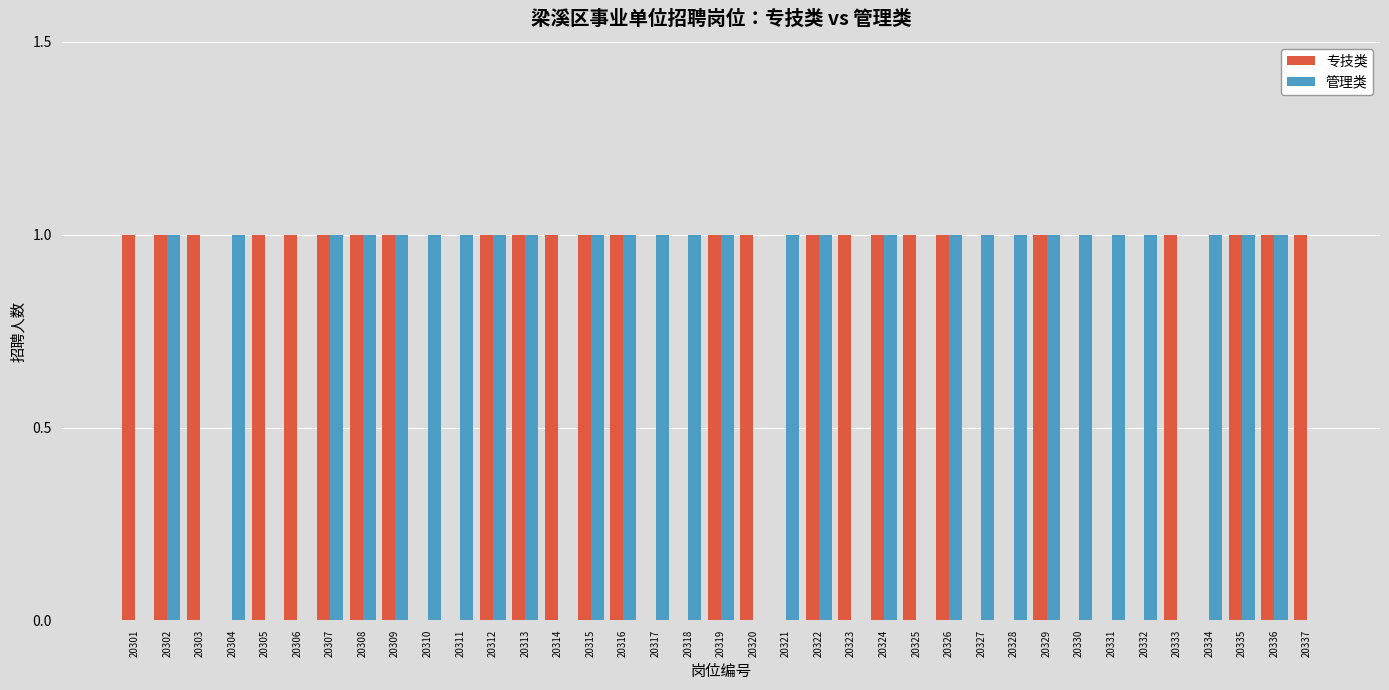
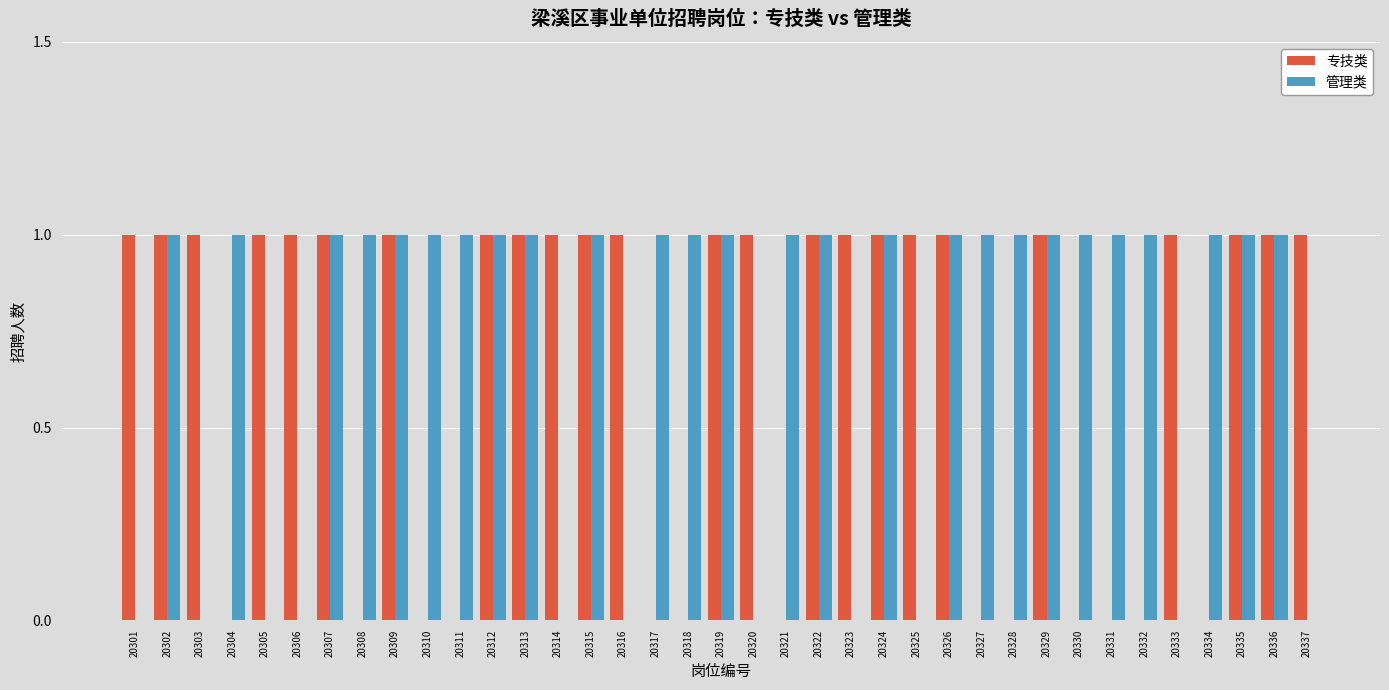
专技类, 20308: 1 -> 0
管理类, 20316: 1 -> 0
